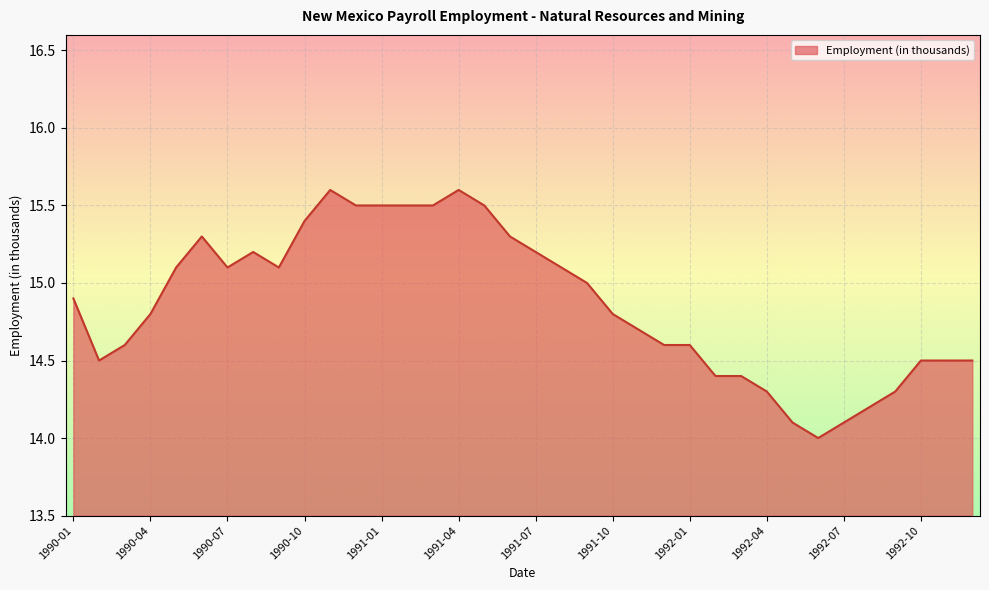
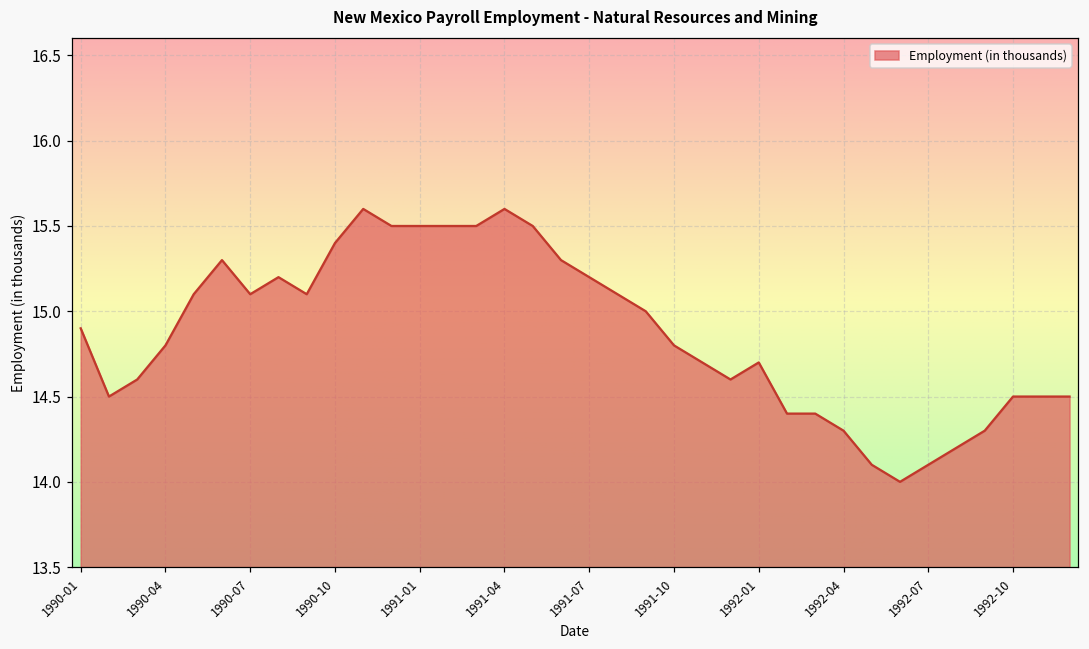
1992-01: 14.6 -> 14.7
